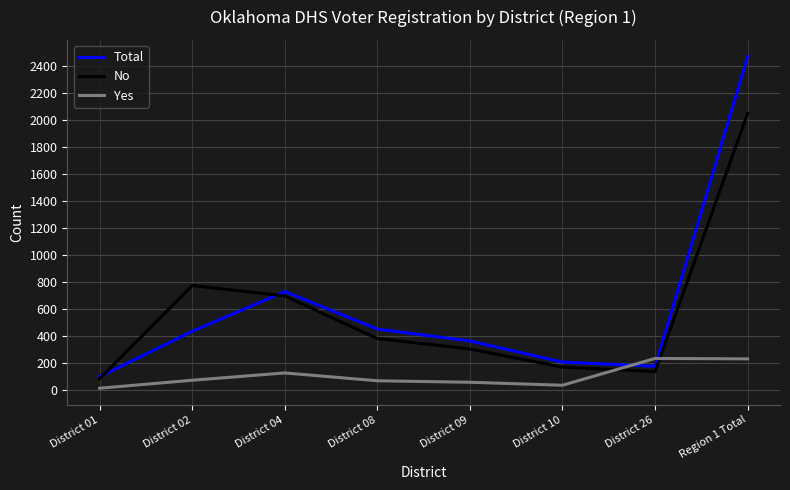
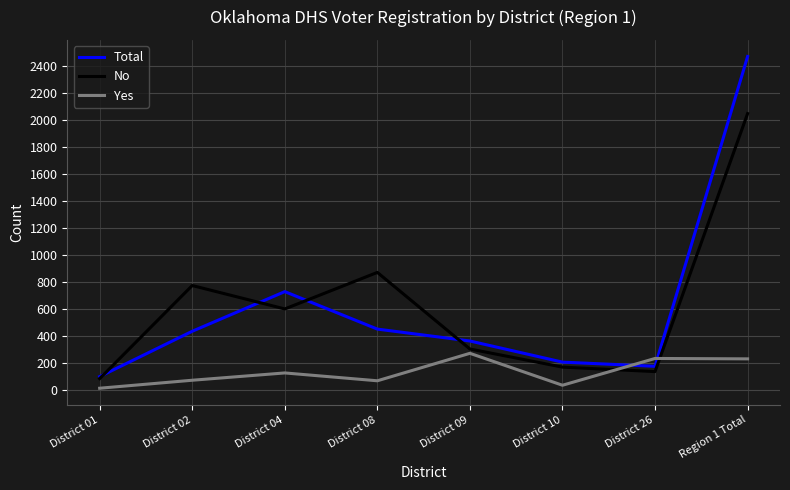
No, District 04: 700 -> 600
No, District 08: 380 -> 870
Yes, District 09: 60 -> 270
